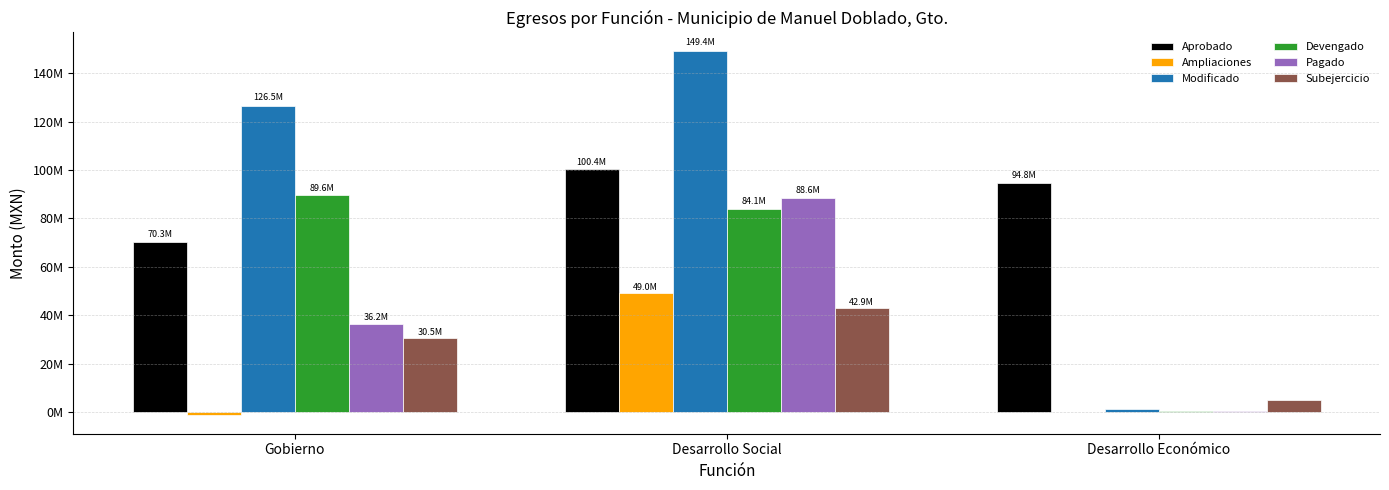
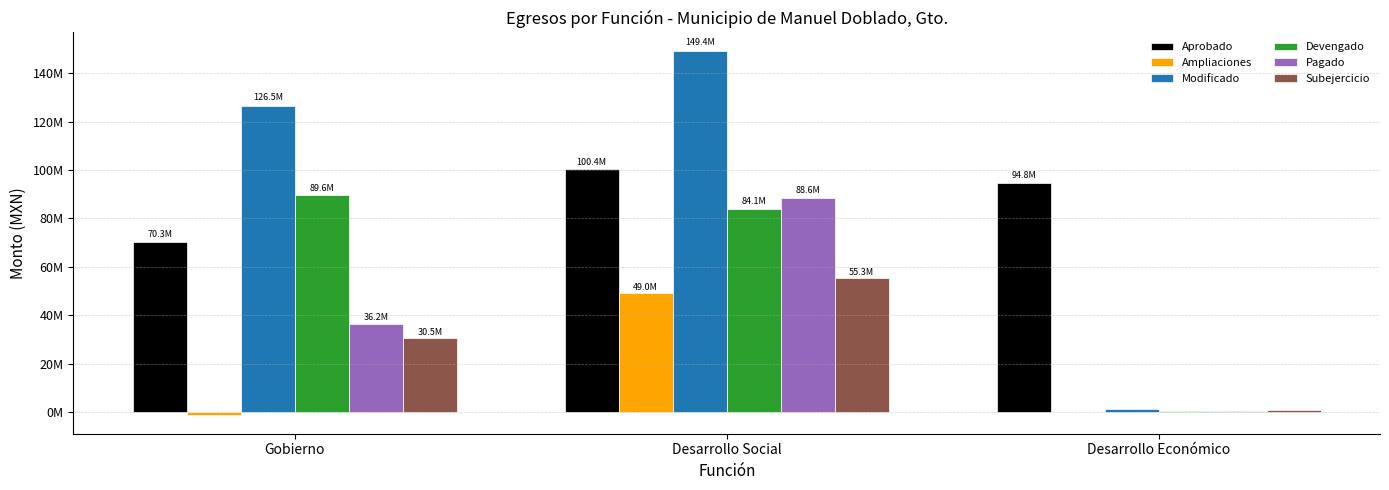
Subejercicio, Desarrollo Social: 42.9M -> 55.3M
Subejercicio, Desarrollo Económico: 5000000 -> 1000000
